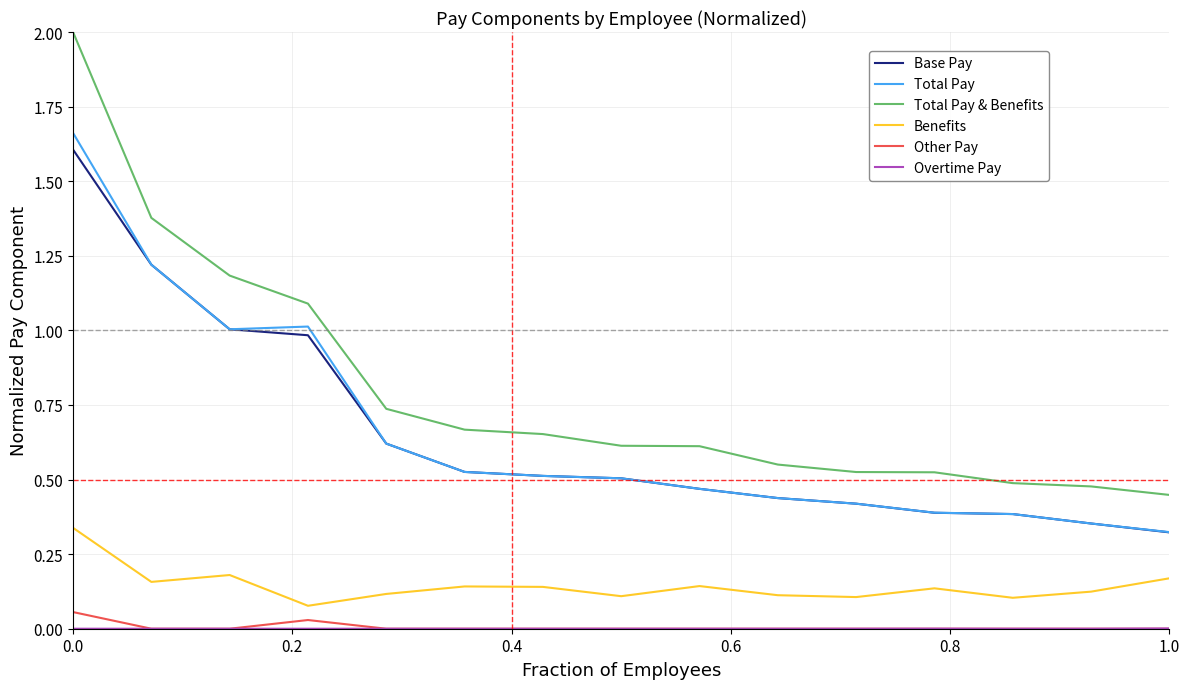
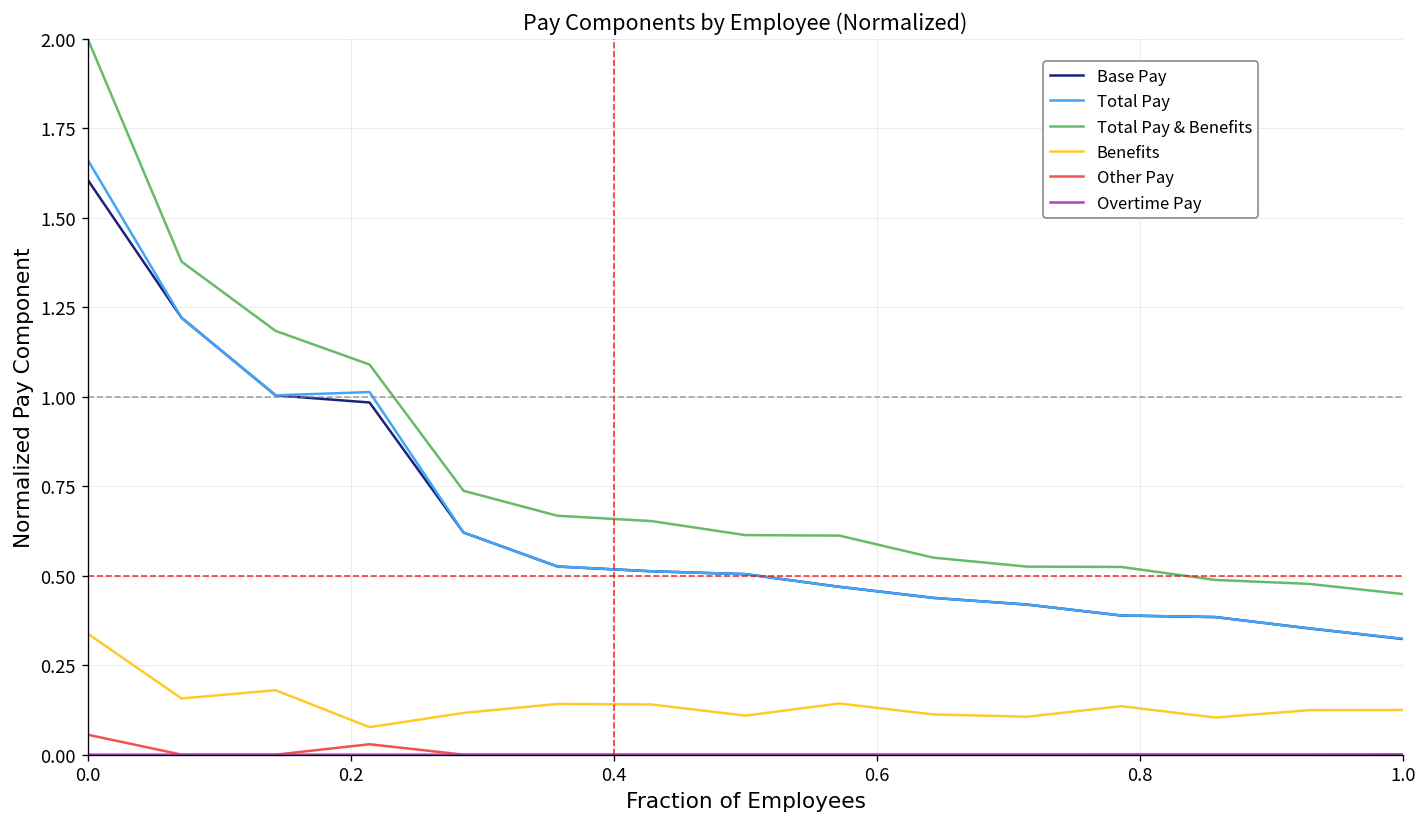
Benefits, 1.0: 0.17 -> 0.12
